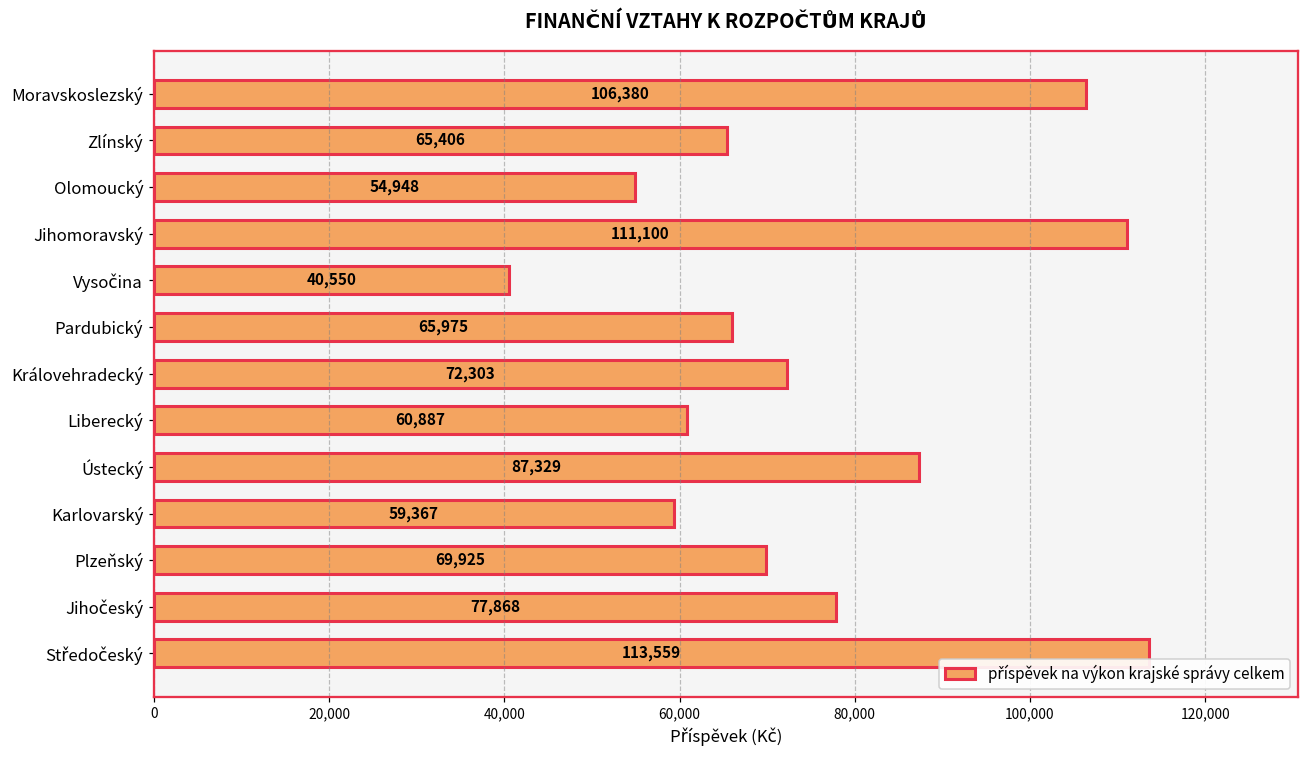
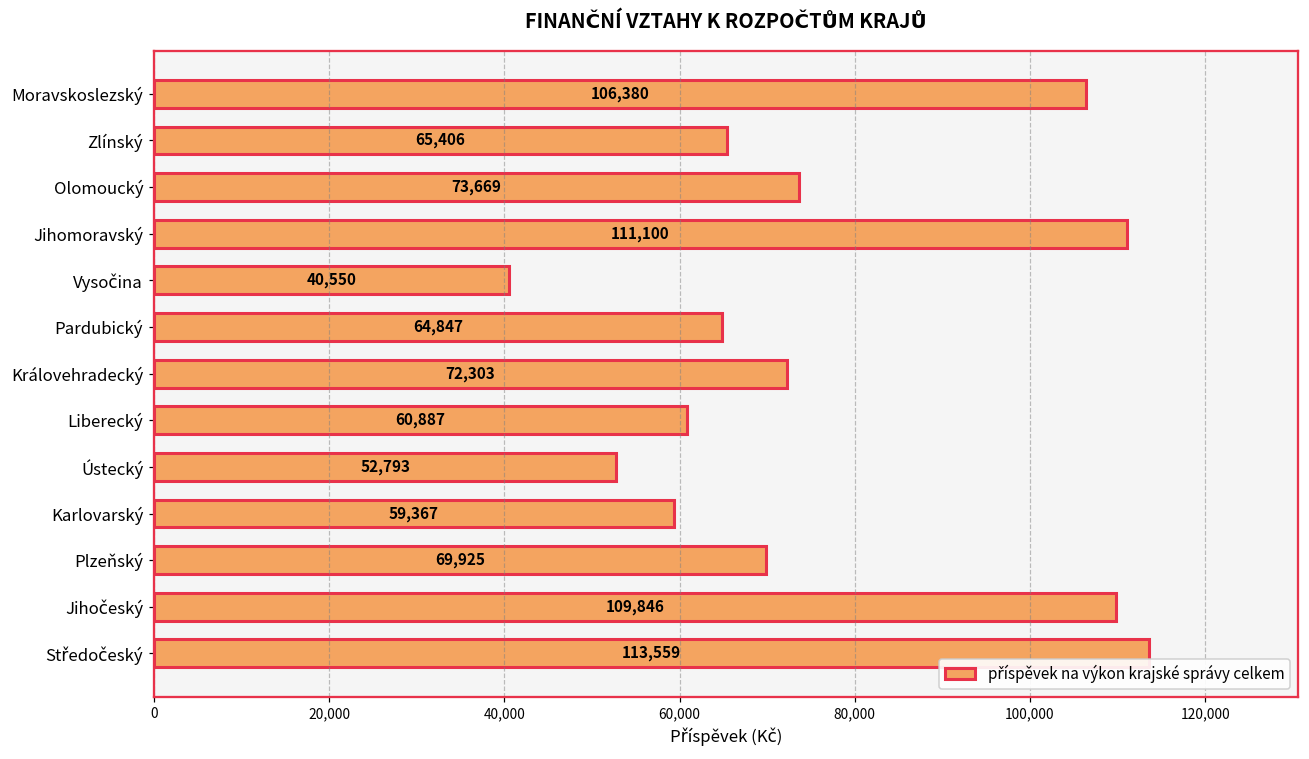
Olomoucký: 54,948 -> 73,669
Pardubický: 65,975 -> 64,847
Ústecký: 87,329 -> 52,793
Jihočeský: 77,868 -> 109,846
